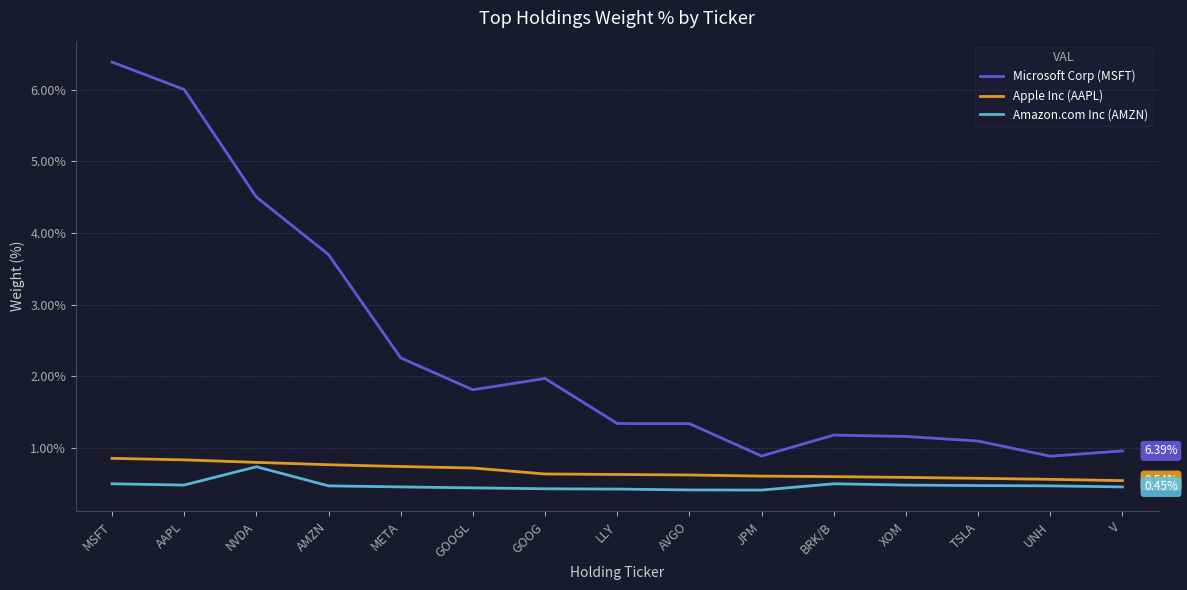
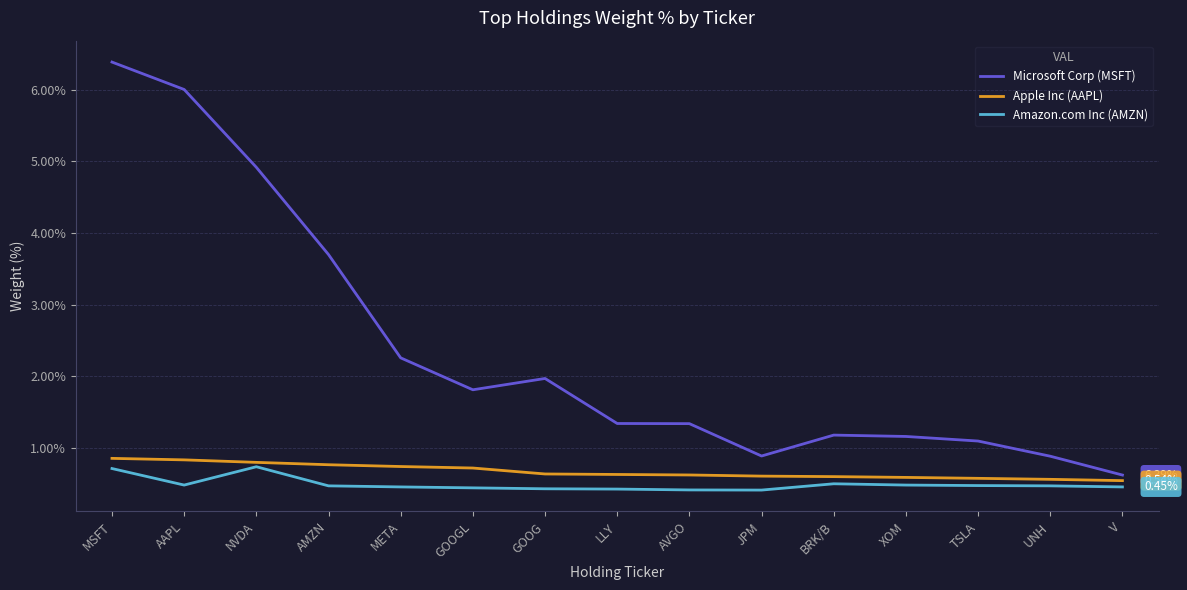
Amazon.com Inc (AMZN), MSFT: 0.5% -> 0.7%
Microsoft Corp (MSFT), NVDA: 4.5% -> 4.9%
Microsoft Corp (MSFT), V: 1.0% -> 0.6%
